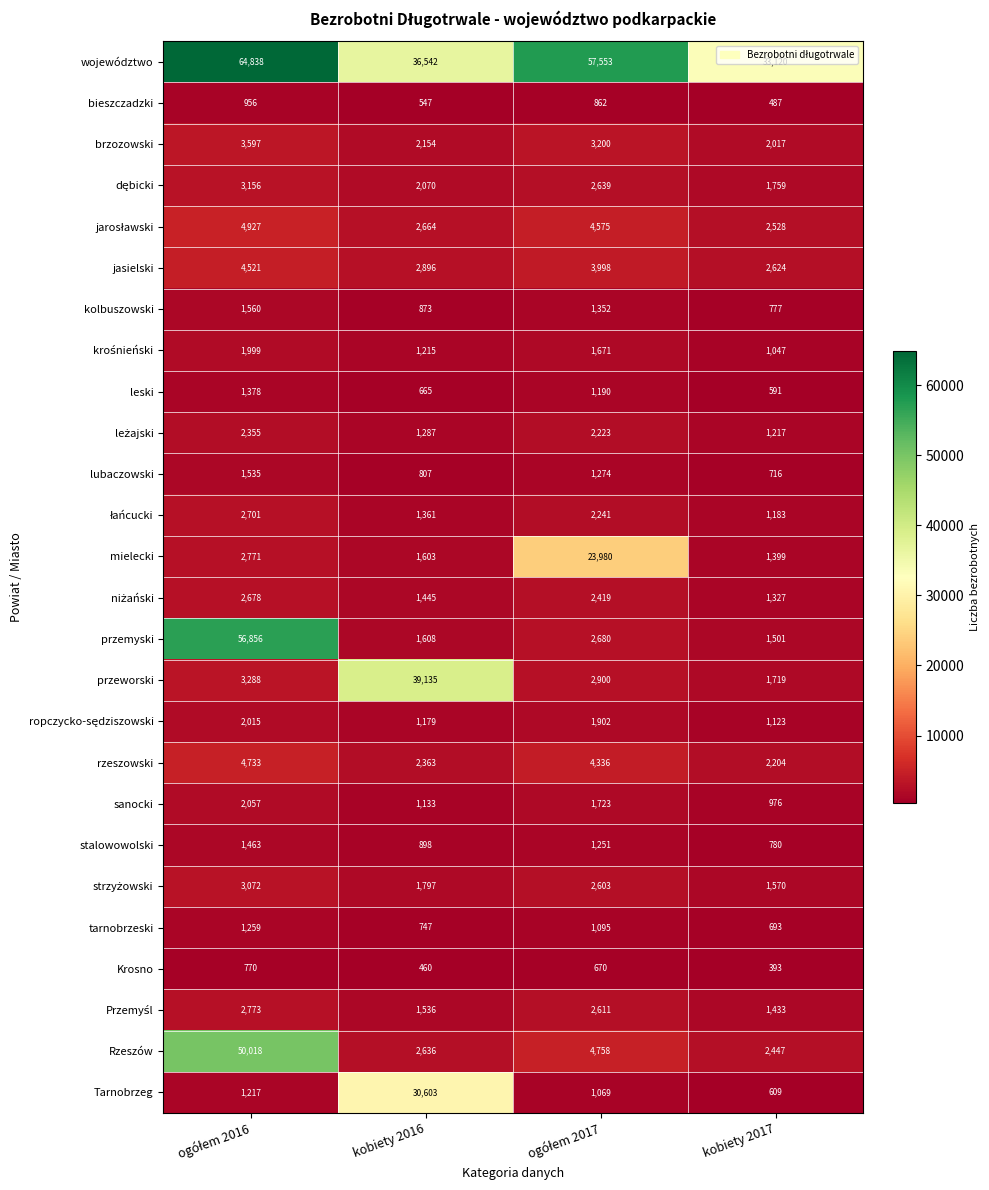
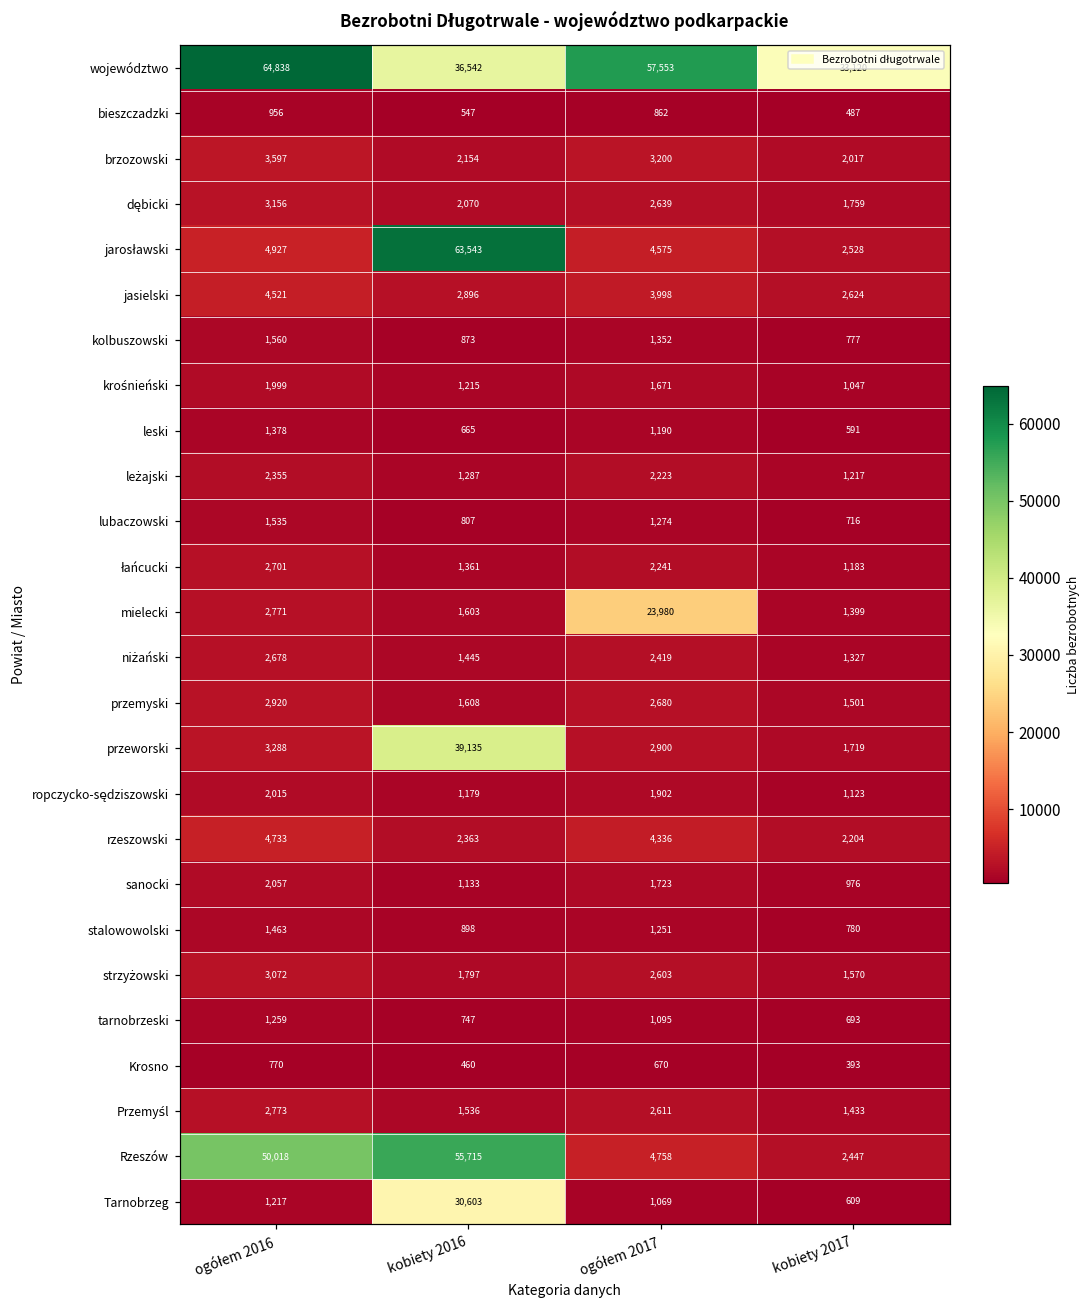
jarosławski, kobiety 2016: 2,664 -> 63,543
przemyski, ogółem 2016: 56,856 -> 2,920
Rzeszów, kobiety 2016: 2,636 -> 55,715
